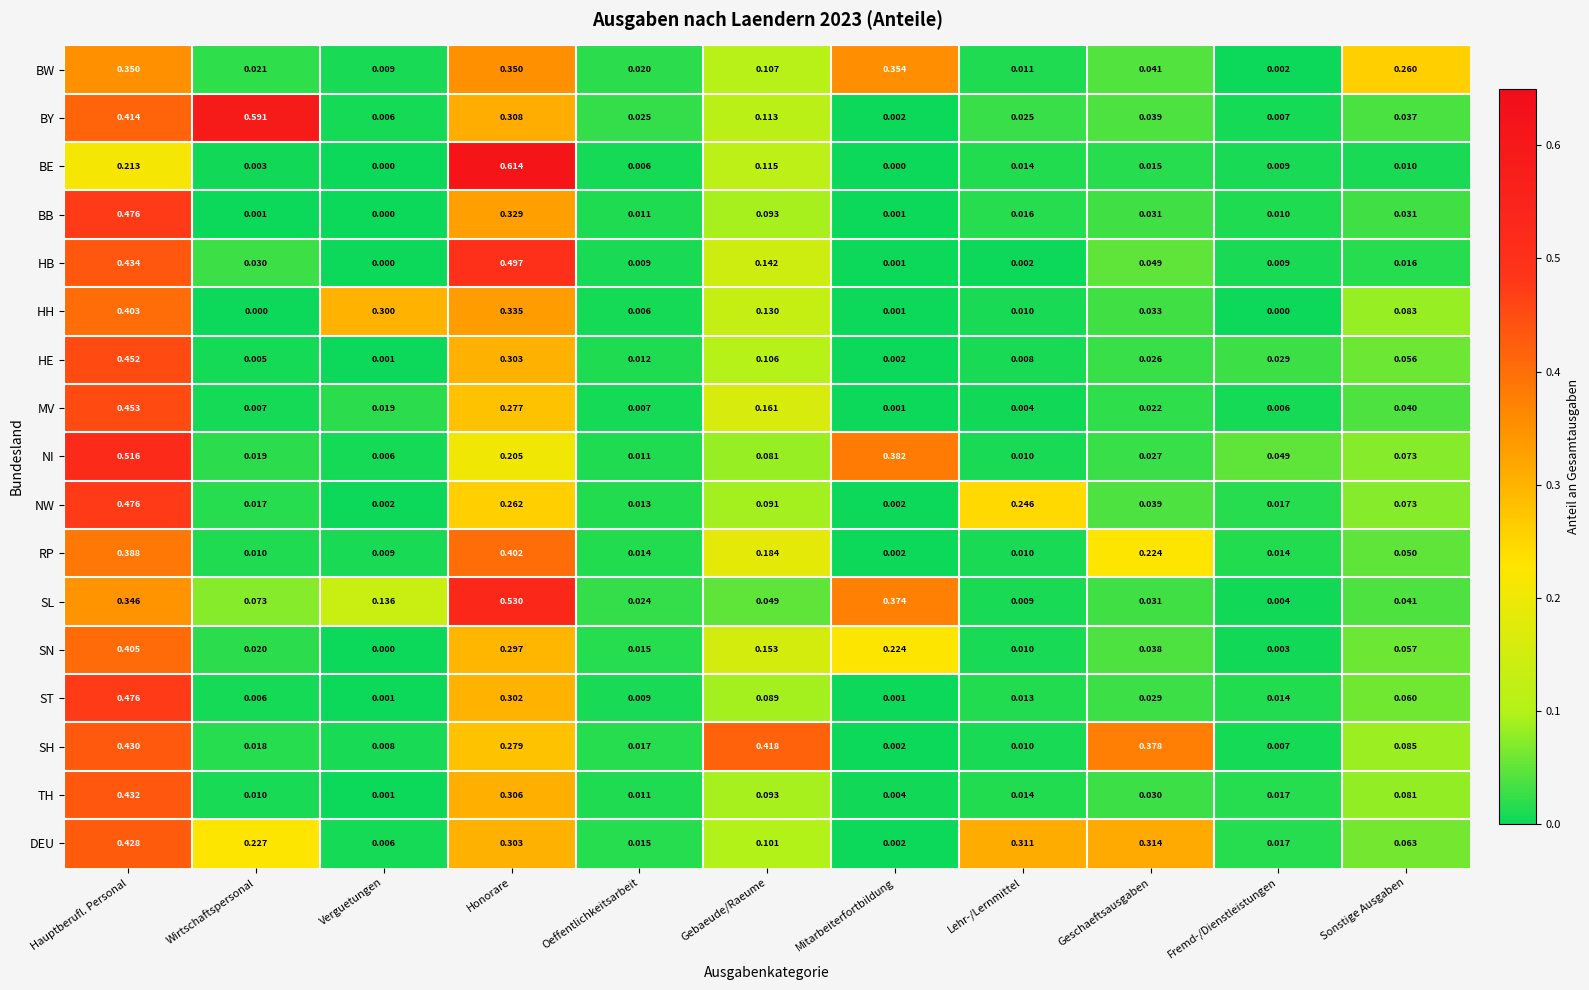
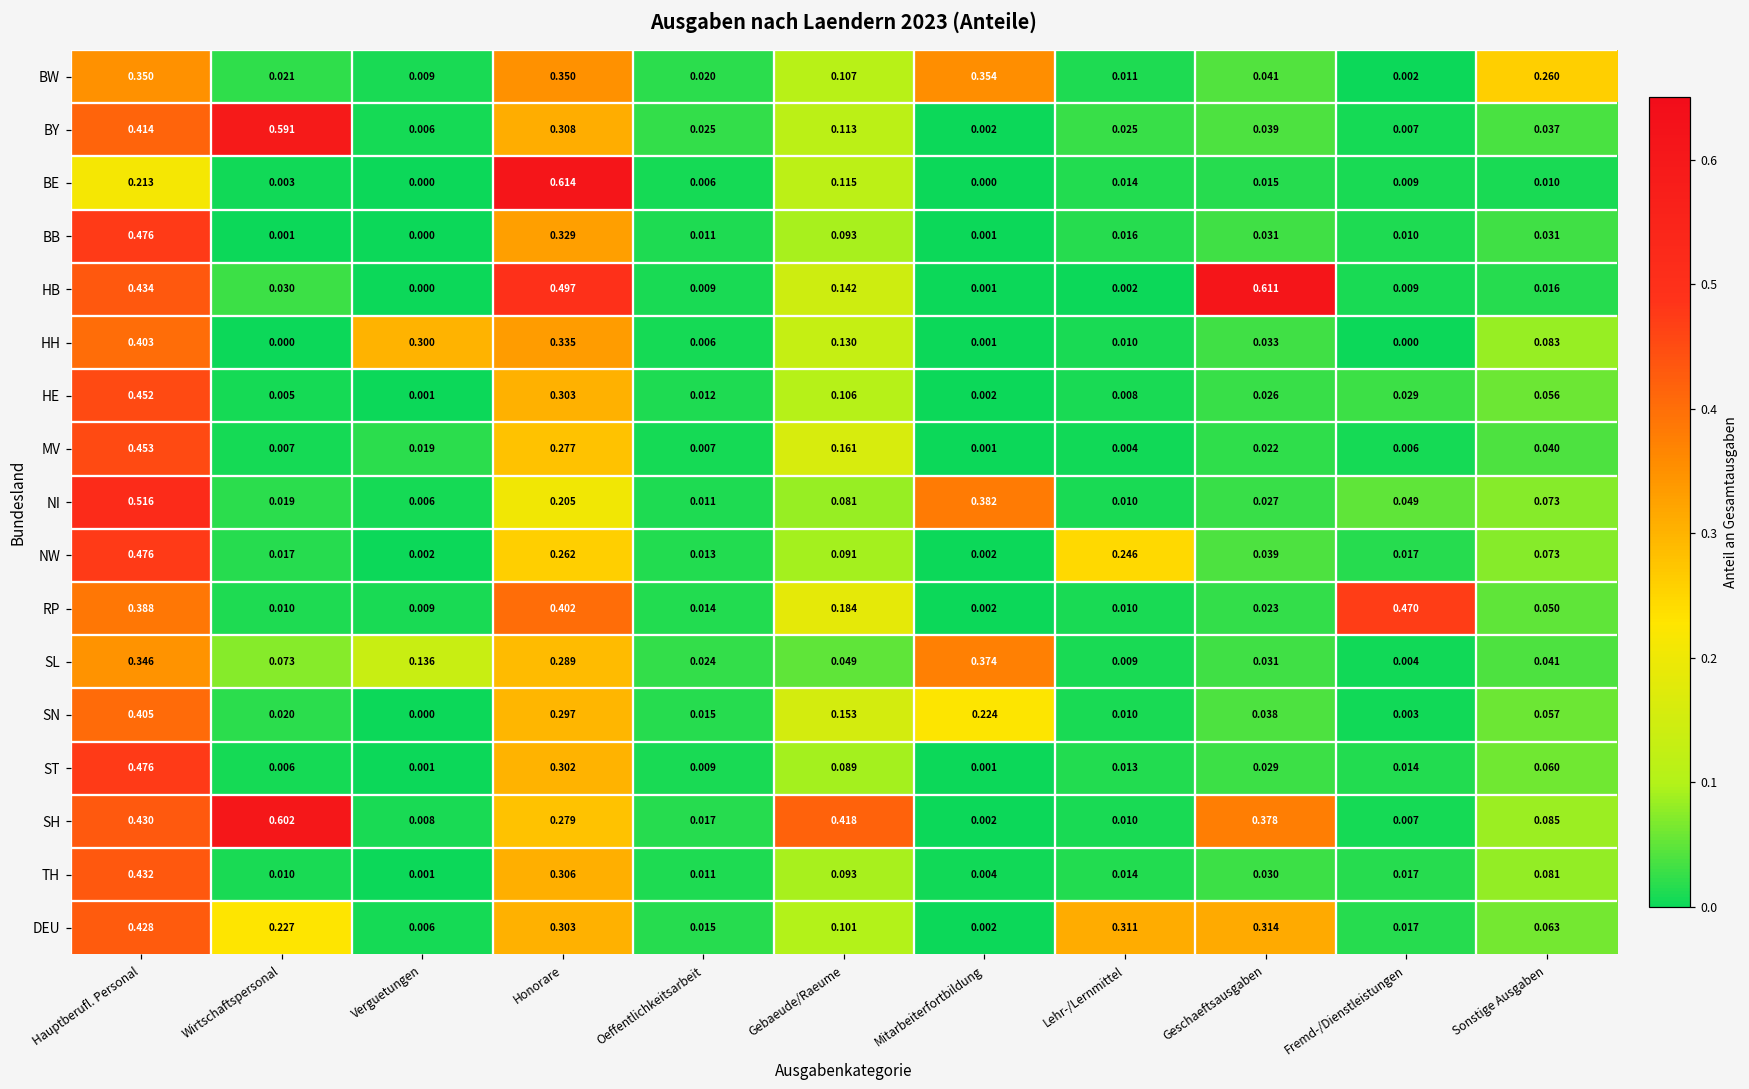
HB, Geschaeftsausgaben: 0.049 -> 0.611
RP, Geschaeftsausgaben: 0.224 -> 0.023
RP, Fremd-/Dienstleistungen: 0.014 -> 0.470
SL, Honorare: 0.530 -> 0.289
SH, Wirtschaftspersonal: 0.018 -> 0.602
